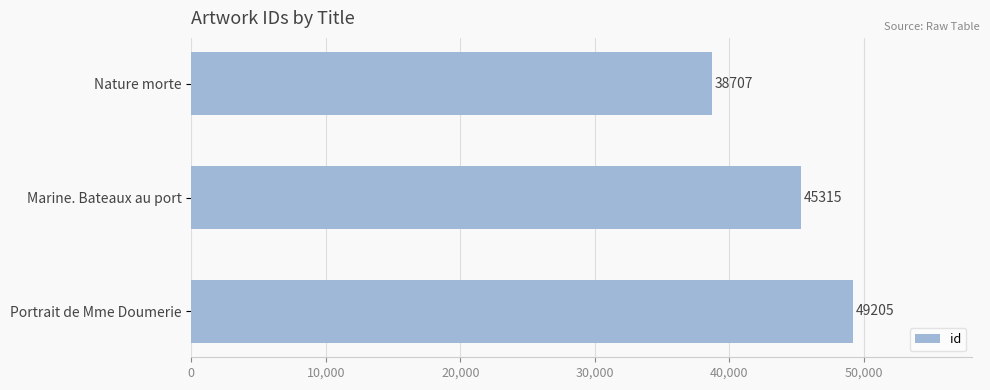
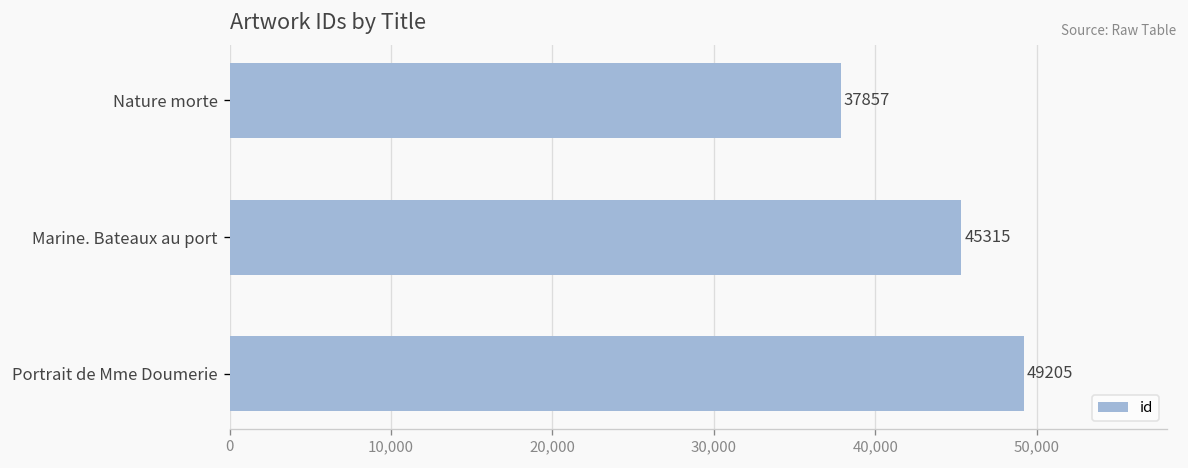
Nature morte: 38707 -> 37857
